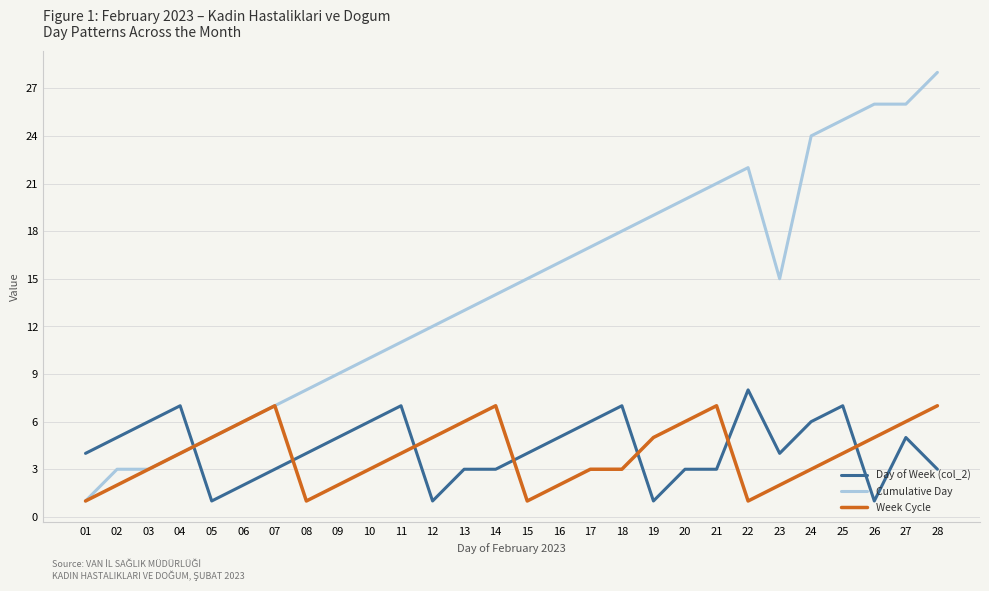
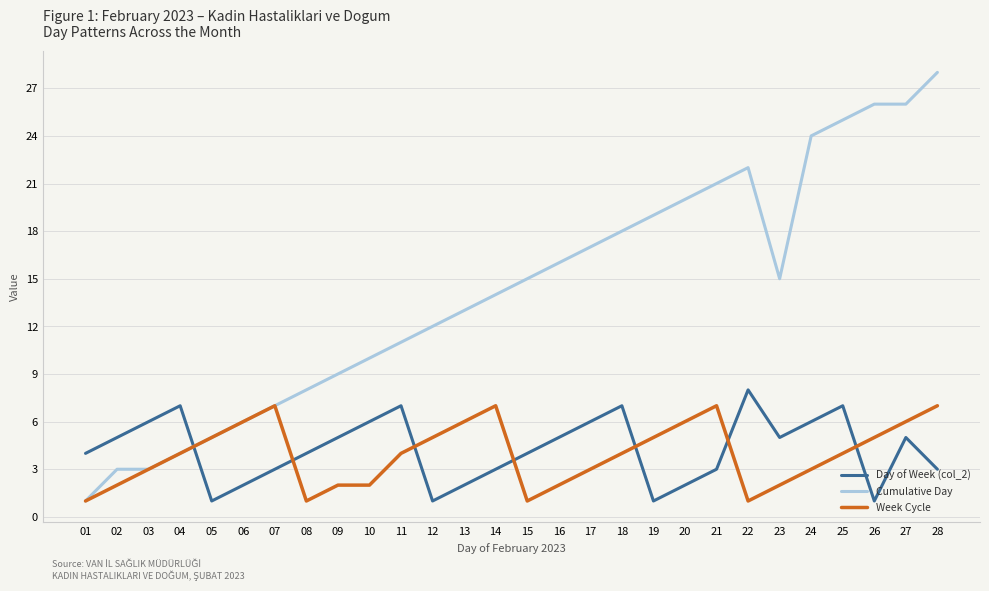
Week Cycle, 10: 3 -> 2
Day of Week (col_2), 13: 3 -> 2
Week Cycle, 18: 3 -> 4
Day of Week (col_2), 20: 3 -> 2
Day of Week (col_2), 23: 4 -> 5
